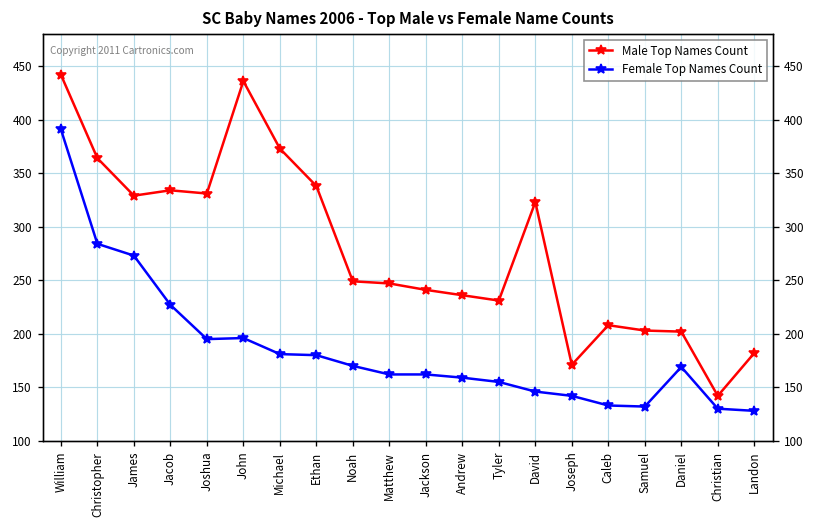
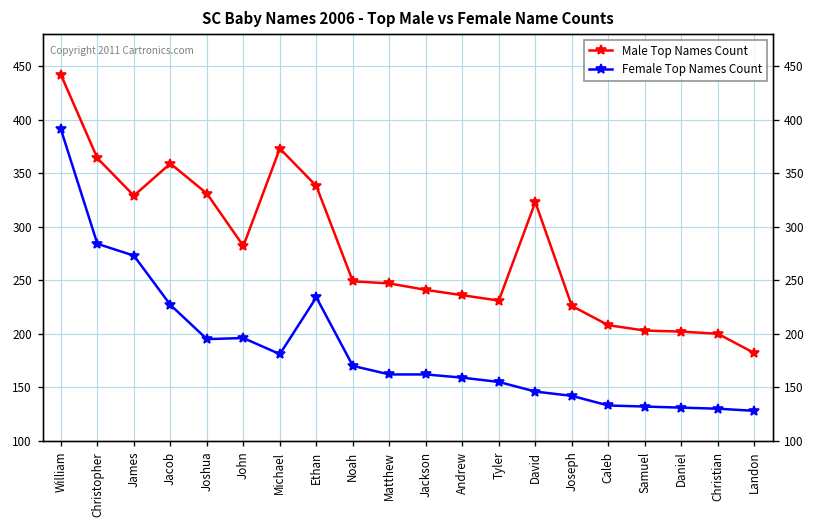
Male Top Names Count, Jacob: 330 -> 360
Male Top Names Count, John: 440 -> 280
Female Top Names Count, Ethan: 180 -> 230
Male Top Names Count, Joseph: 170 -> 230
Female Top Names Count, Daniel: 170 -> 130
Male Top Names Count, Christian: 140 -> 200
